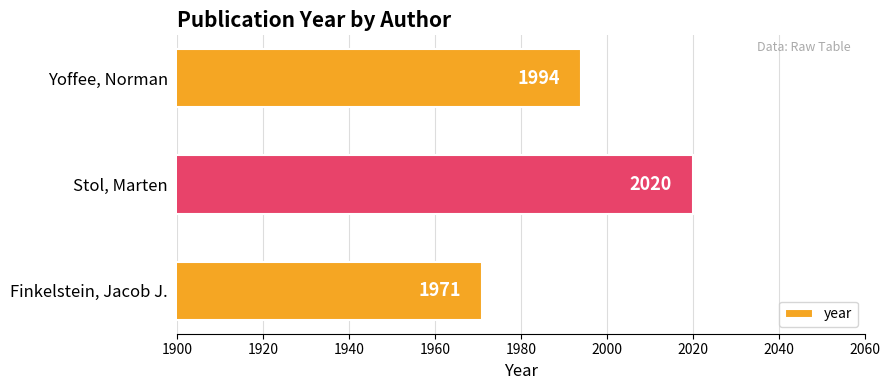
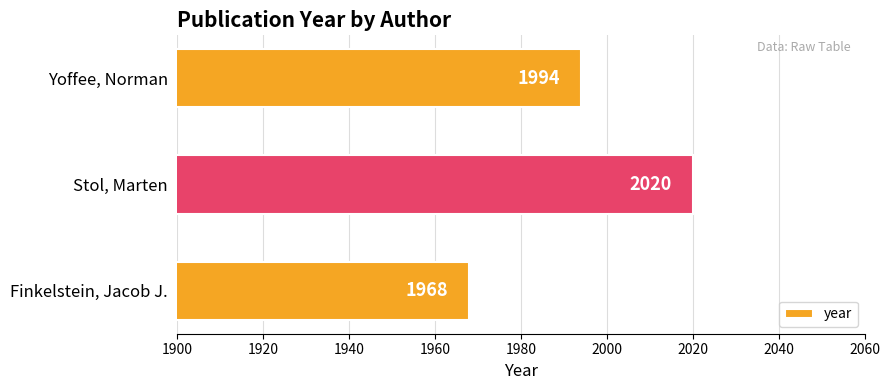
Finkelstein, Jacob J.: 1971 -> 1968
